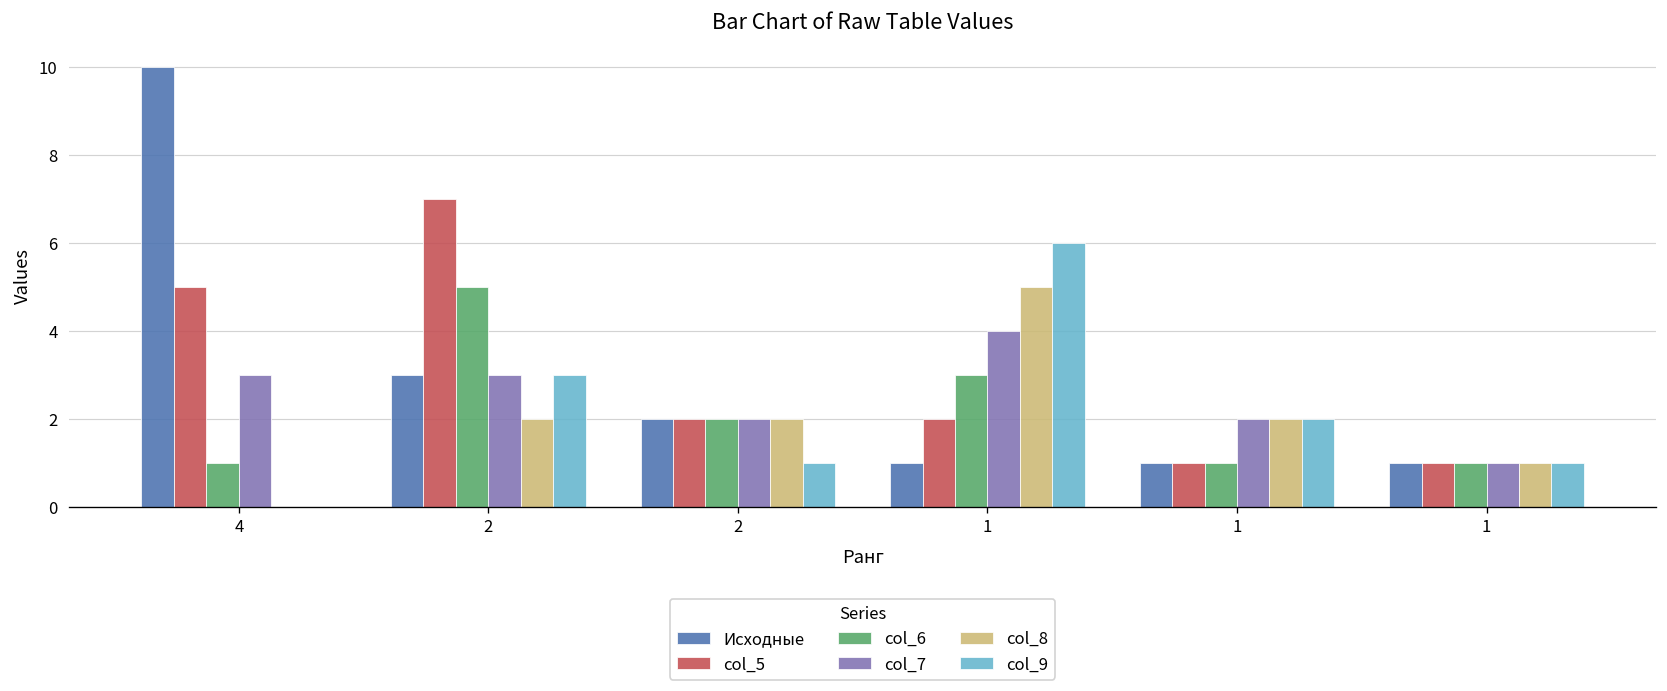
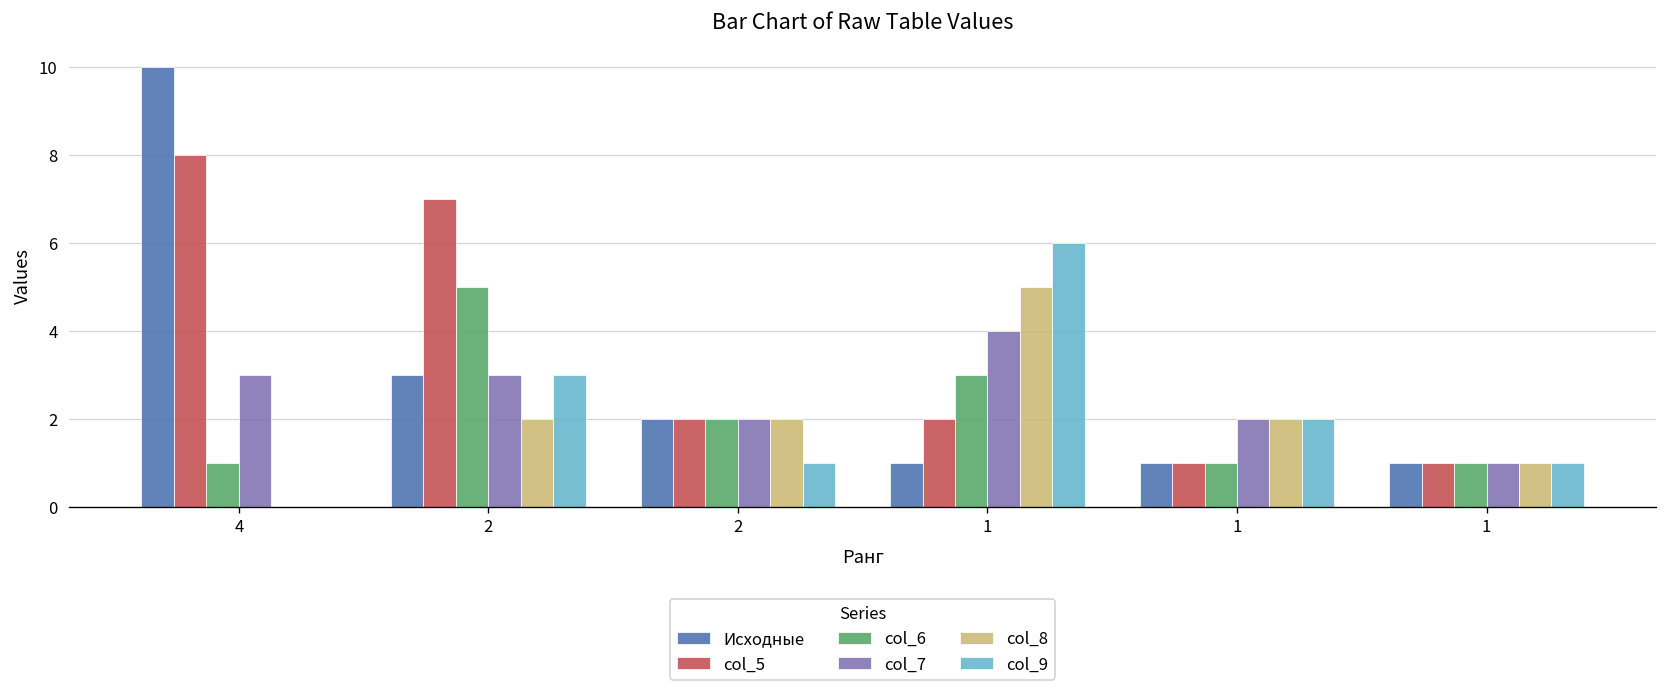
col_5, 4: 5 -> 8
